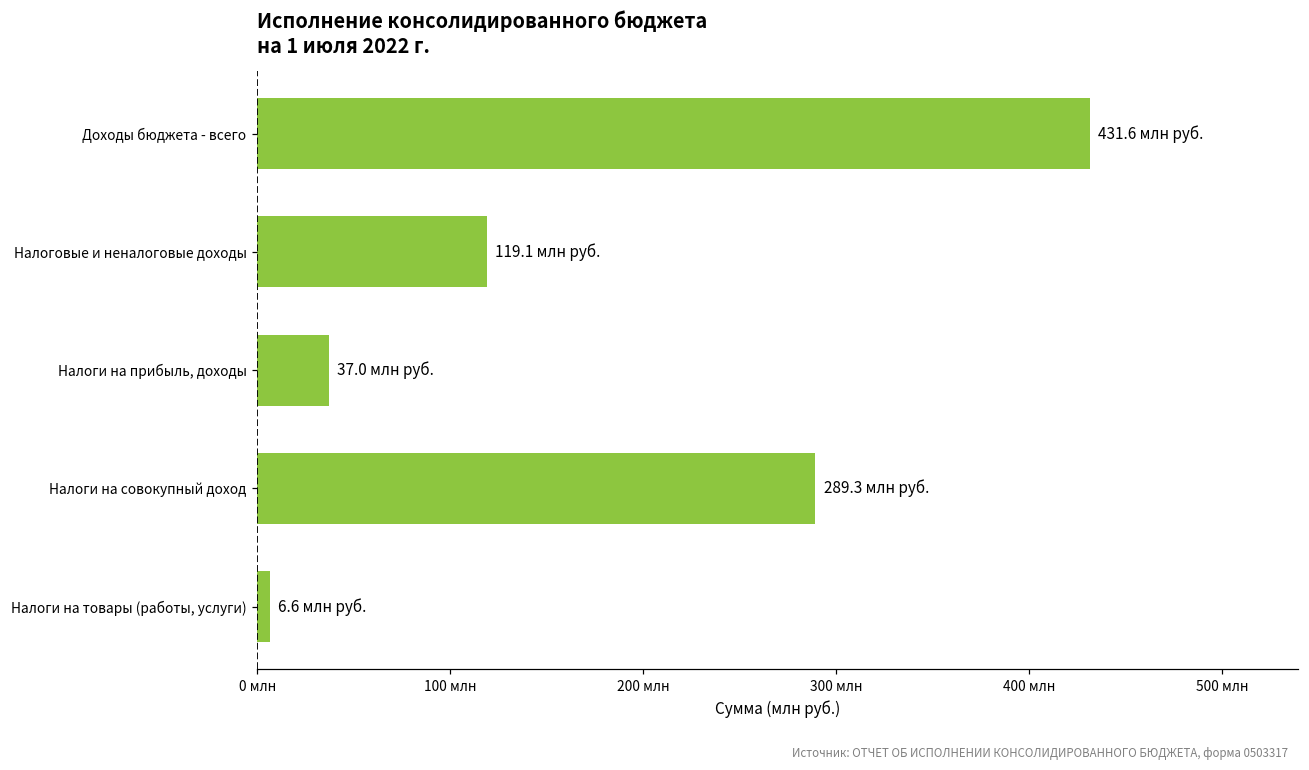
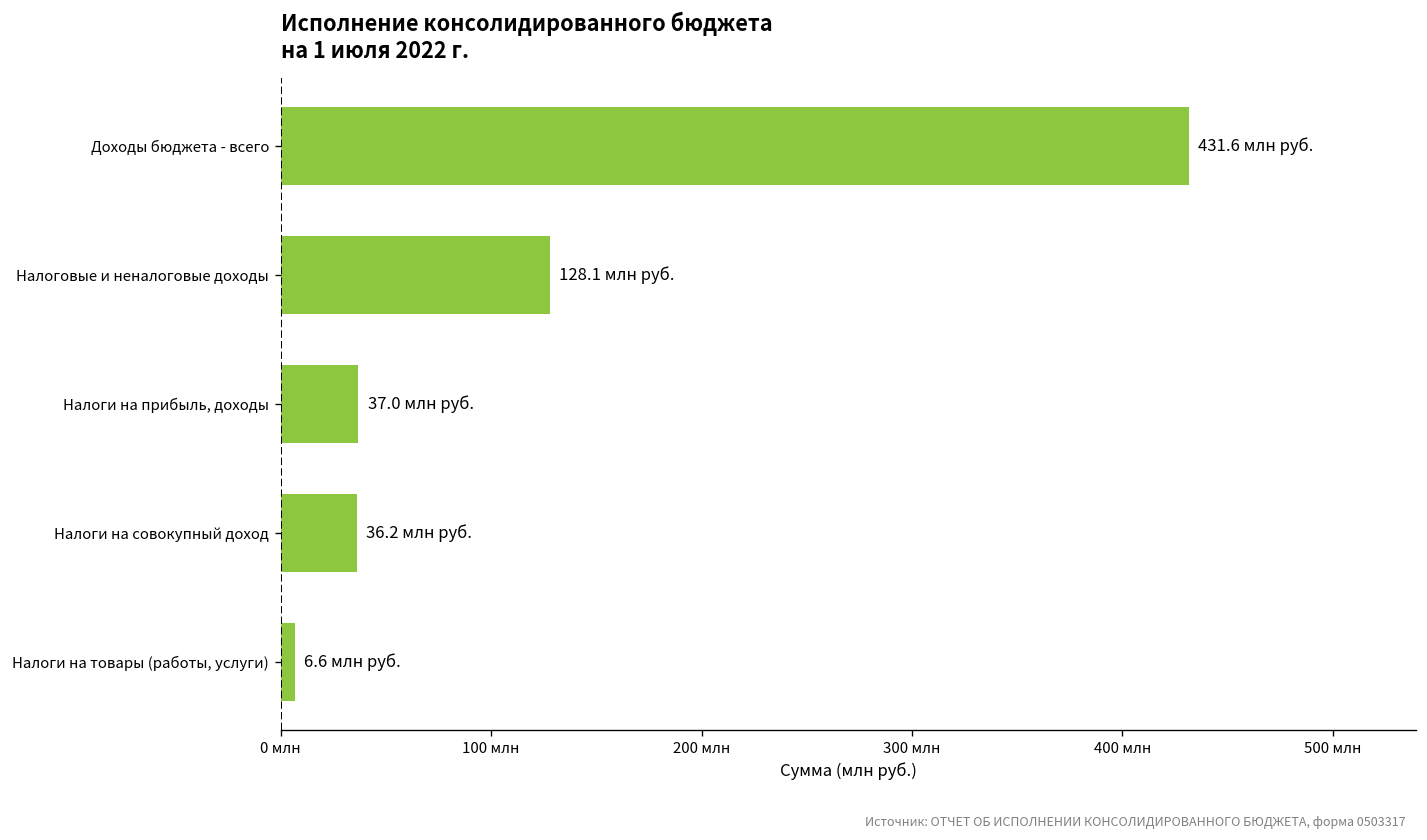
Налоговые и неналоговые доходы: 119.1 -> 128.1
Налоги на совокупный доход: 289.3 -> 36.2
